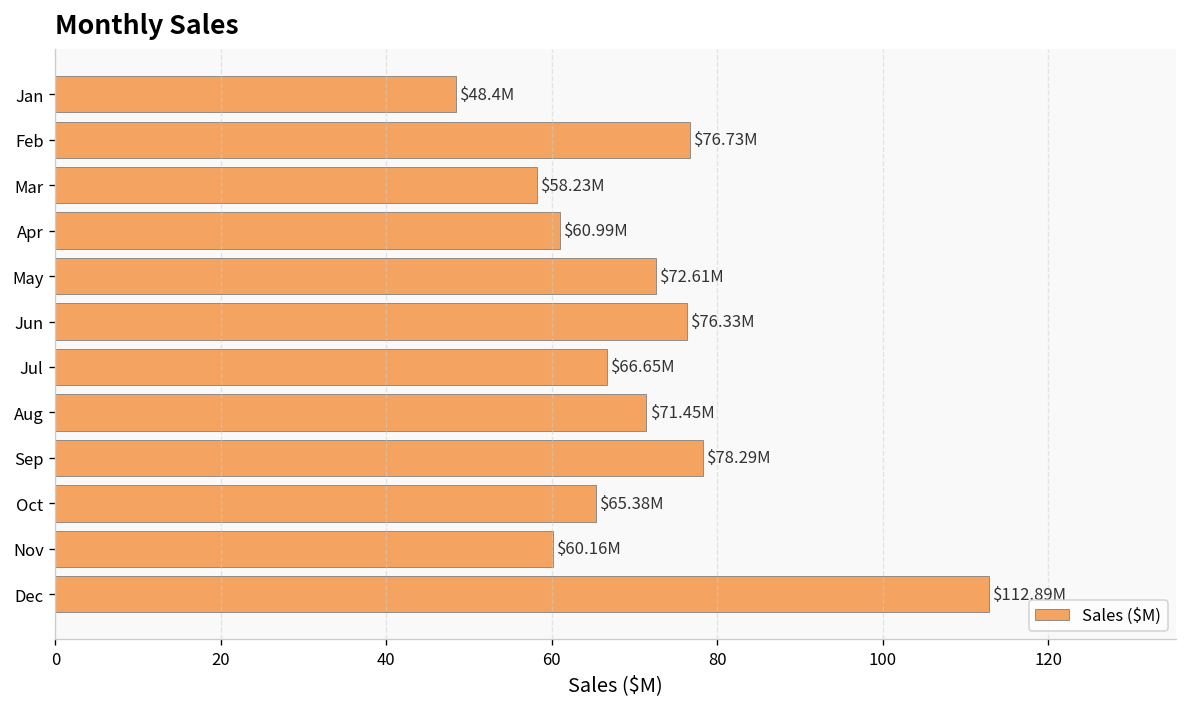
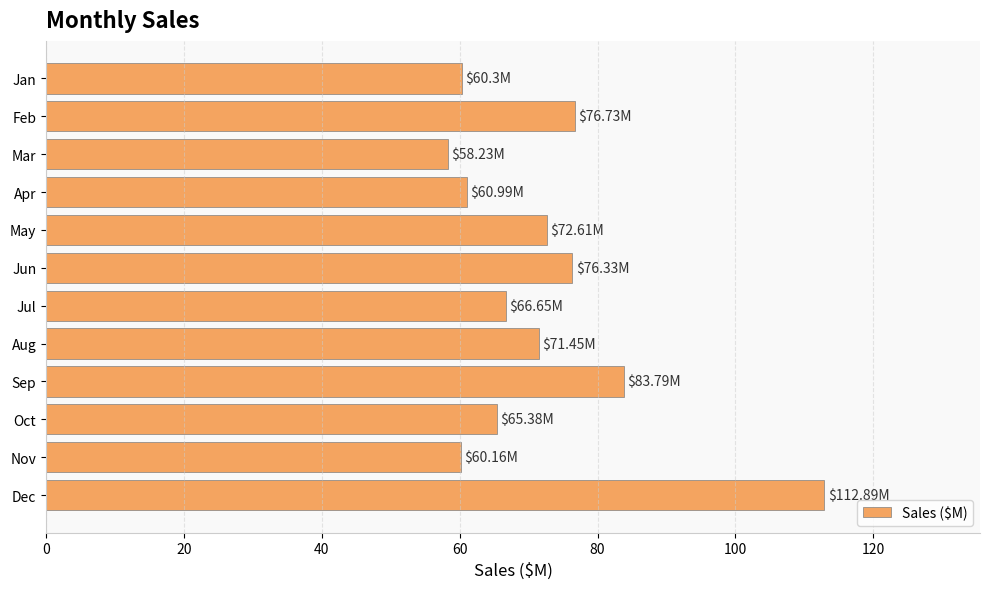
Jan: $48.4M -> $60.3M
Sep: $78.29M -> $83.79M
